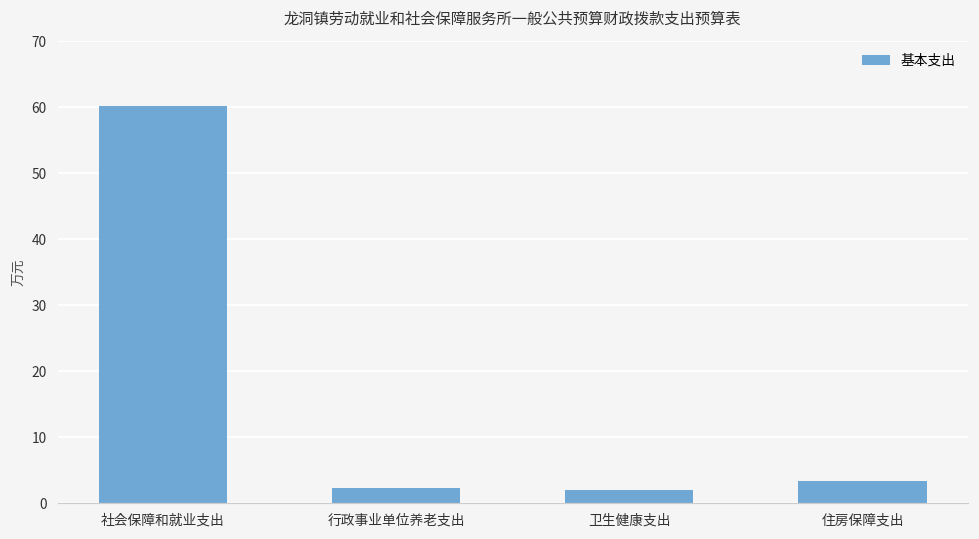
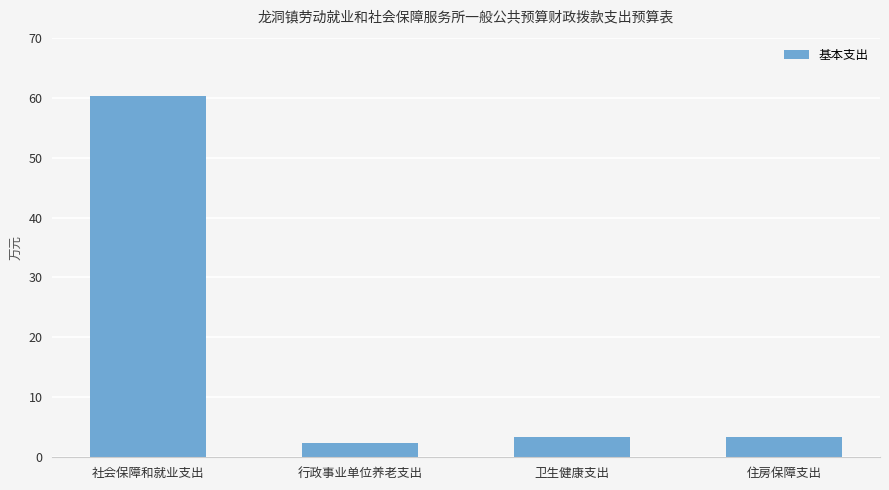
卫生健康支出: 2 -> 3
